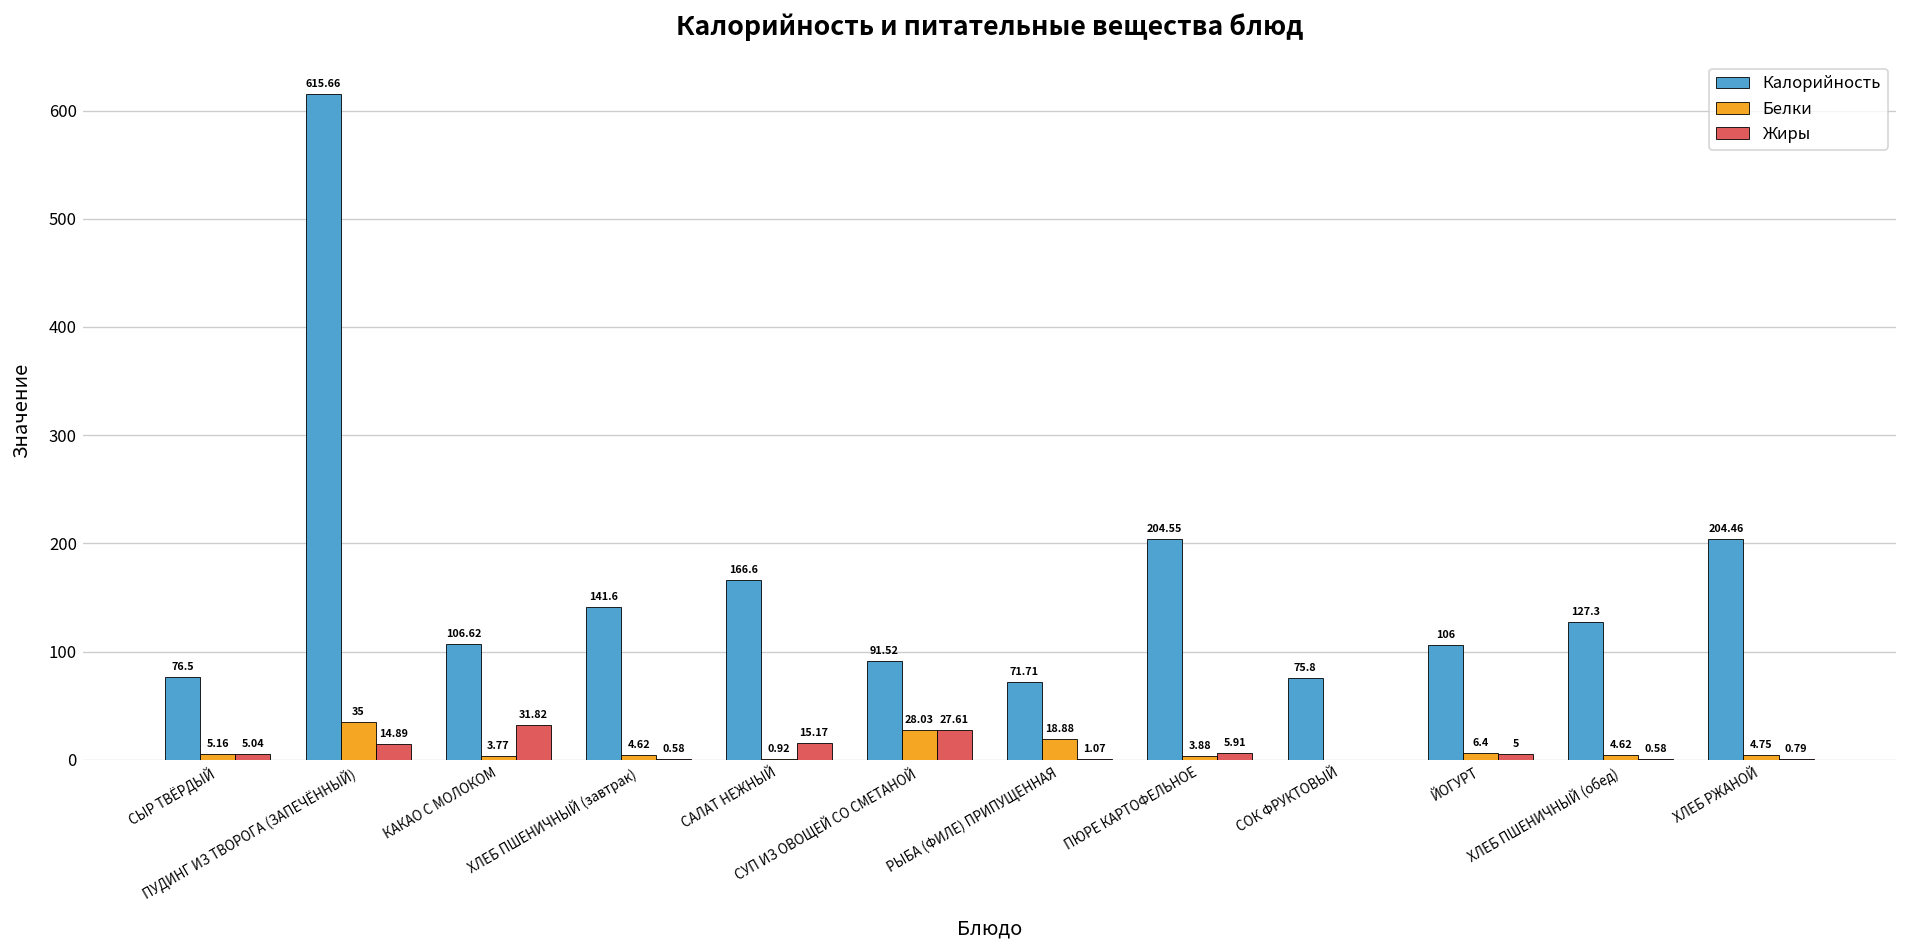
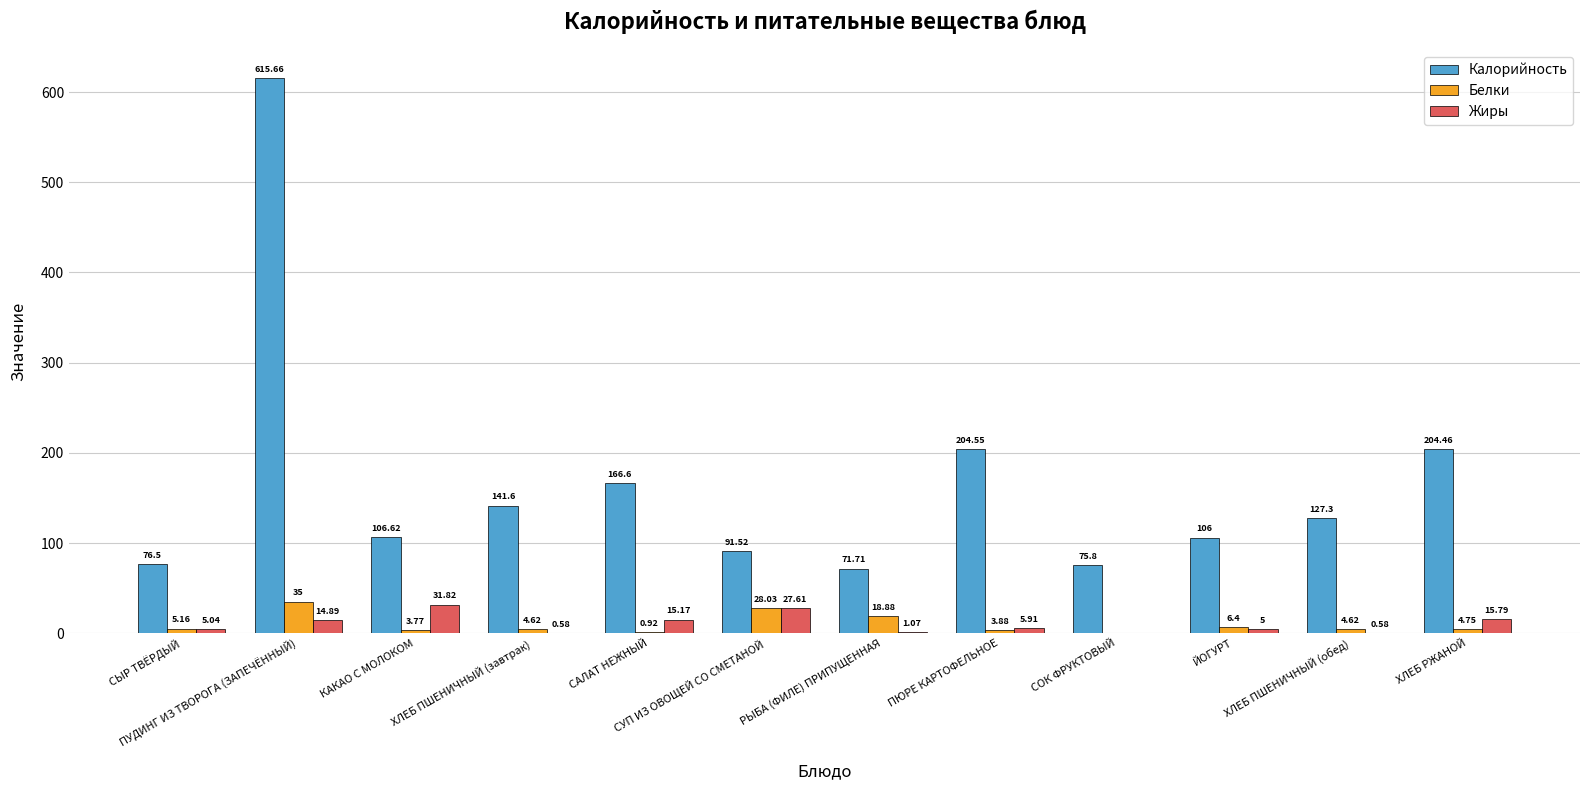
Жиры, ХЛЕБ РЖАНОЙ: 0.79 -> 15.79
